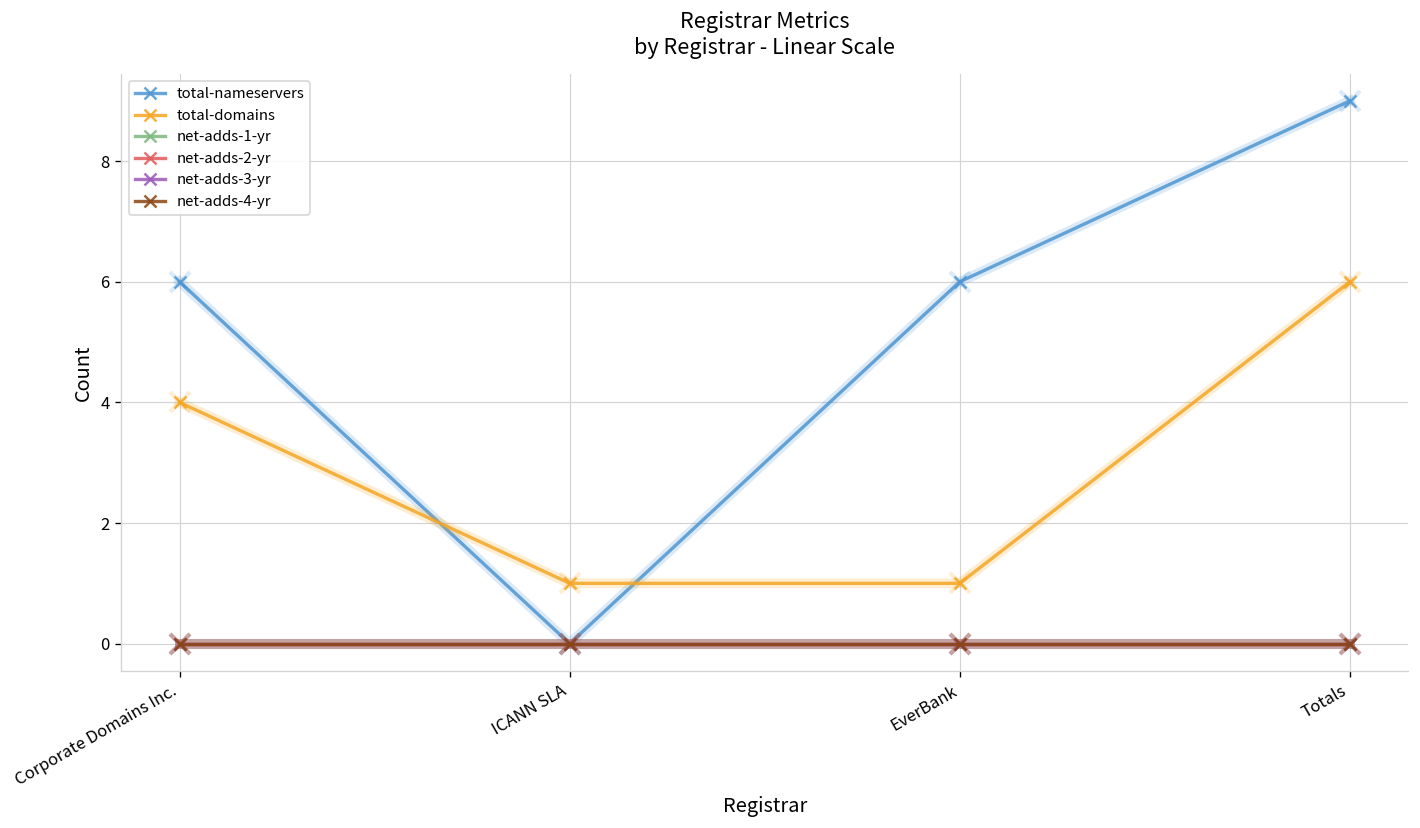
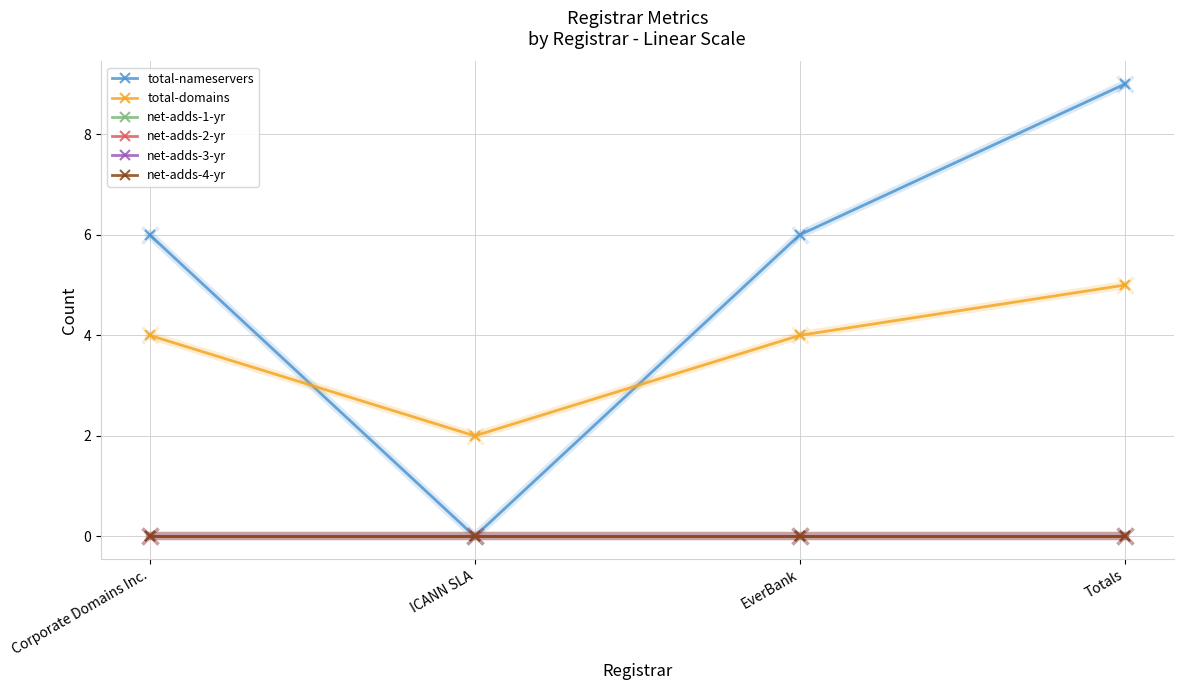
total-domains, ICANN SLA: 1 -> 2
total-domains, EverBank: 1 -> 4
total-domains, Totals: 6 -> 5
